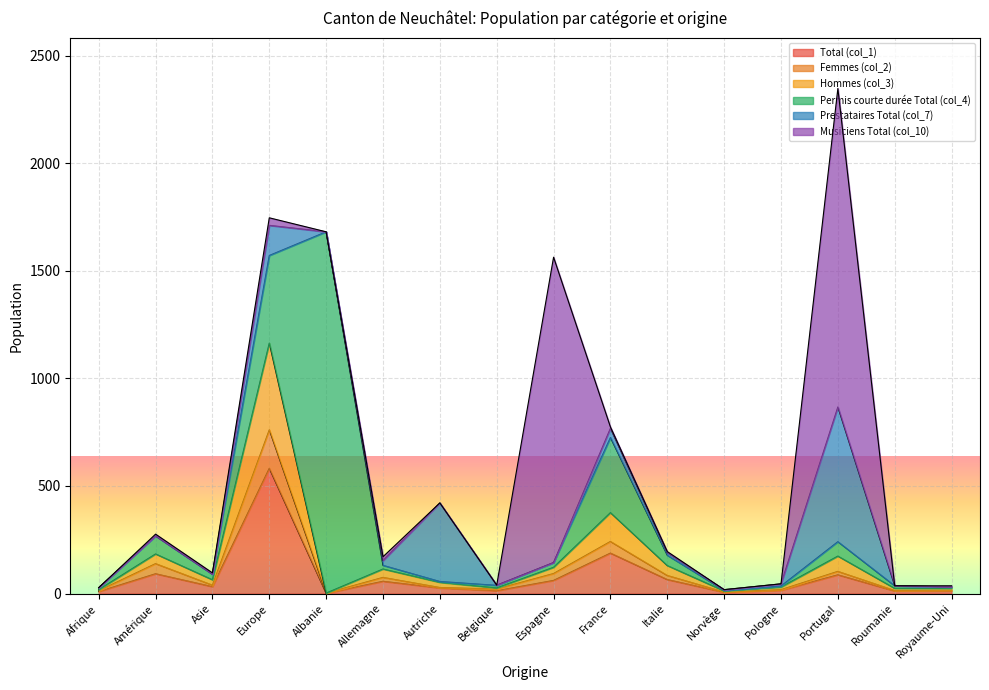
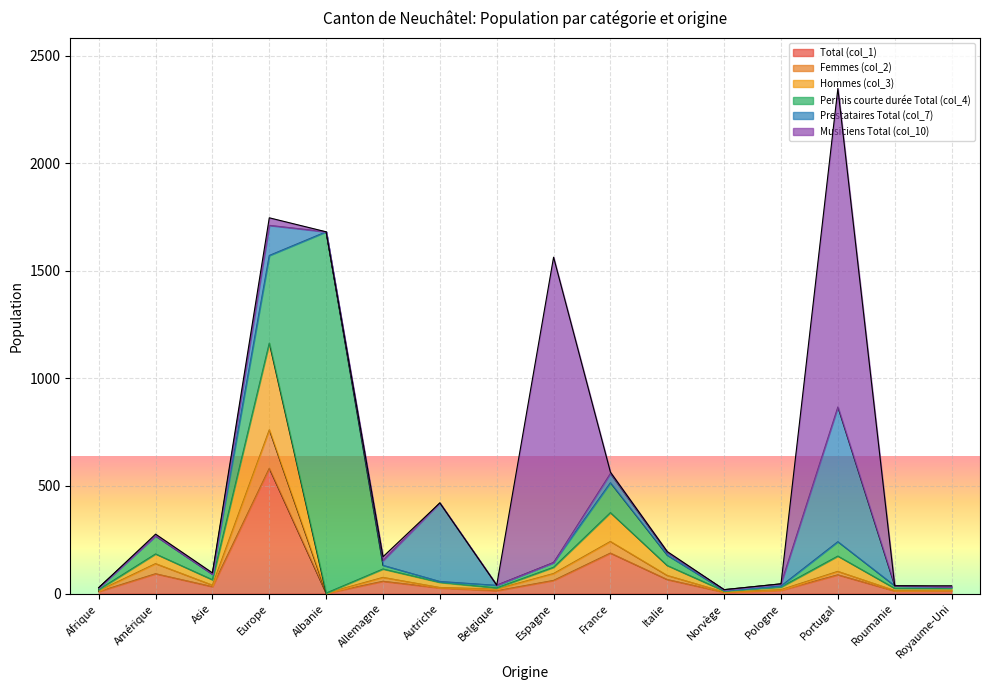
Permis courte durée Total (col_4), France: 350 -> 140
